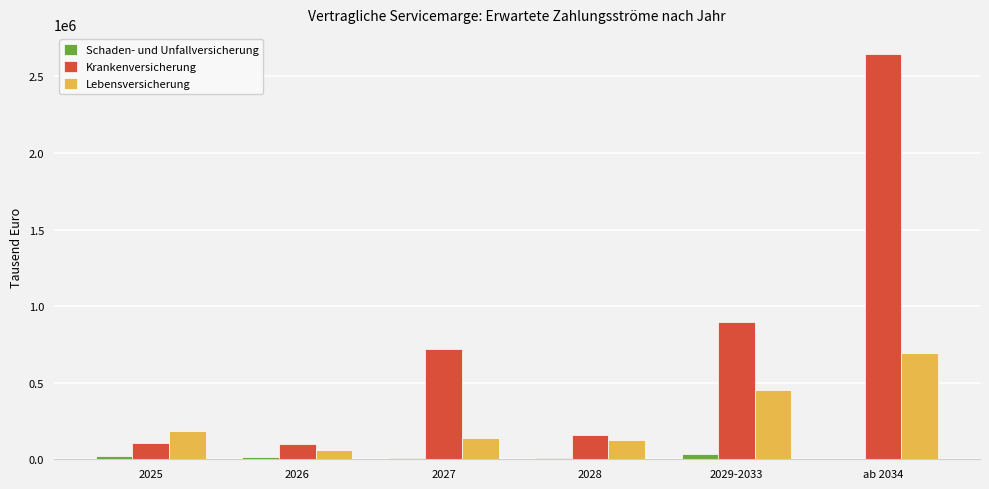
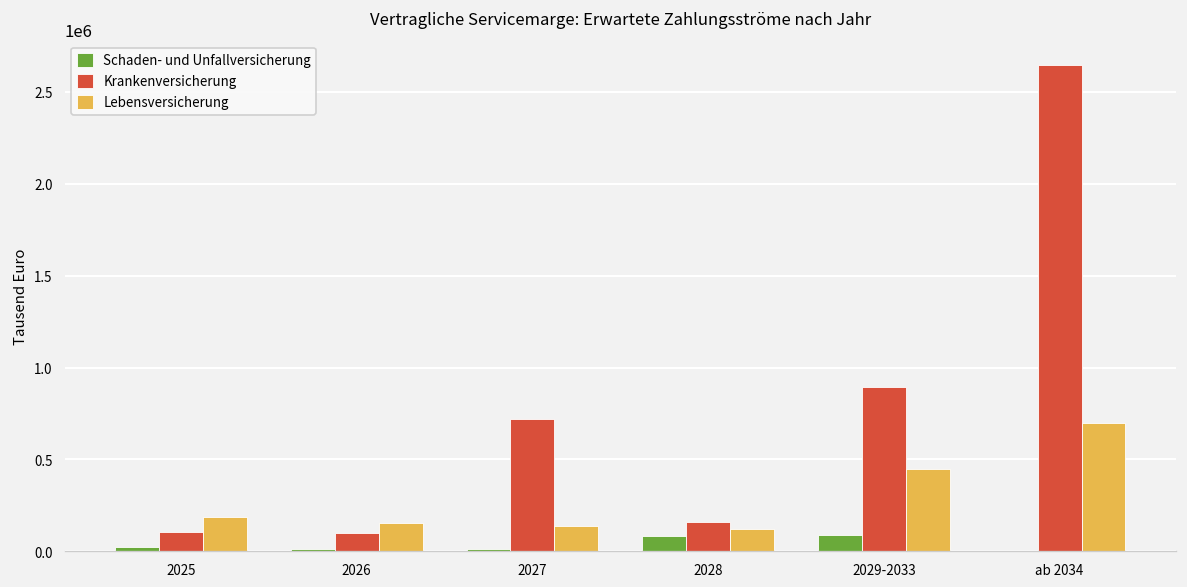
Lebensversicherung, 2026: 60000 -> 160000
Schaden- und Unfallversicherung, 2028: 10000 -> 80000
Schaden- und Unfallversicherung, 2029-2033: 30000 -> 90000
